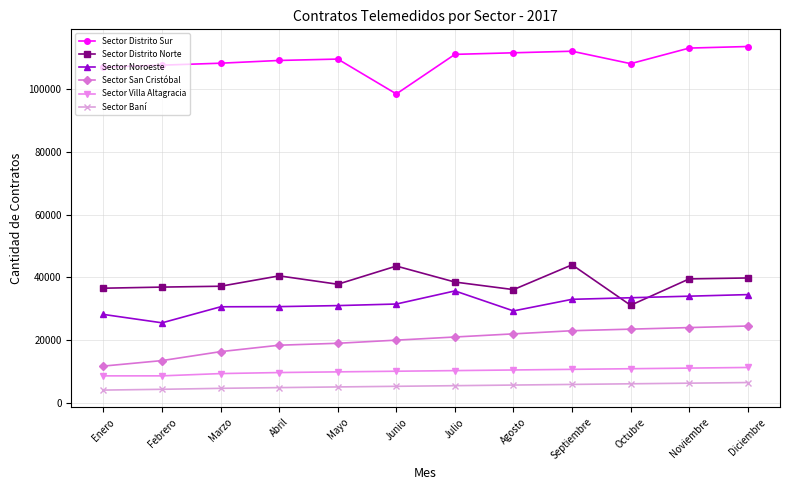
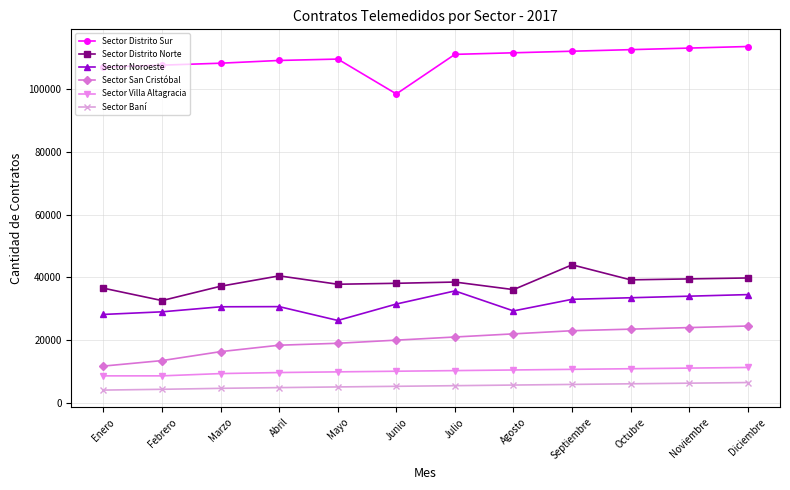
Sector Distrito Norte, Febrero: 37000 -> 33000
Sector Noroeste, Febrero: 26000 -> 29000
Sector Noroeste, Mayo: 31000 -> 26000
Sector Distrito Norte, Junio: 44000 -> 38000
Sector Distrito Sur, Octubre: 108000 -> 113000
Sector Distrito Norte, Octubre: 31000 -> 39000
